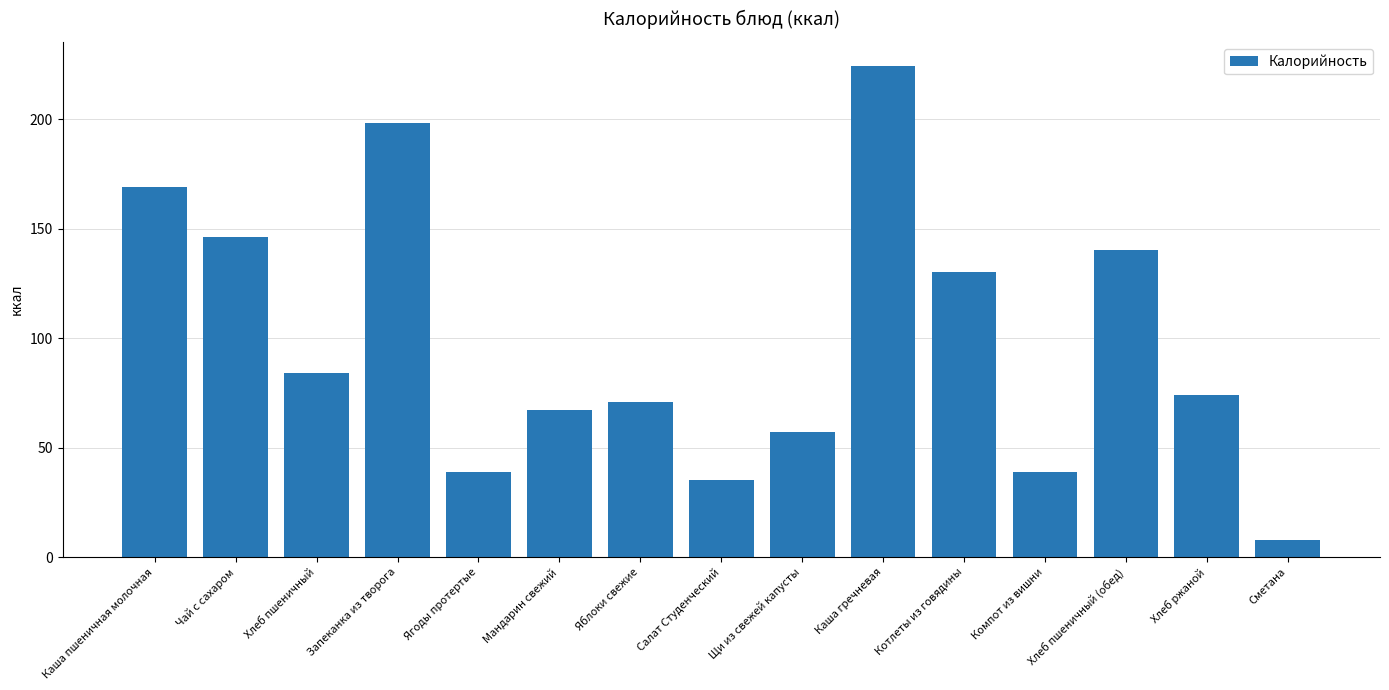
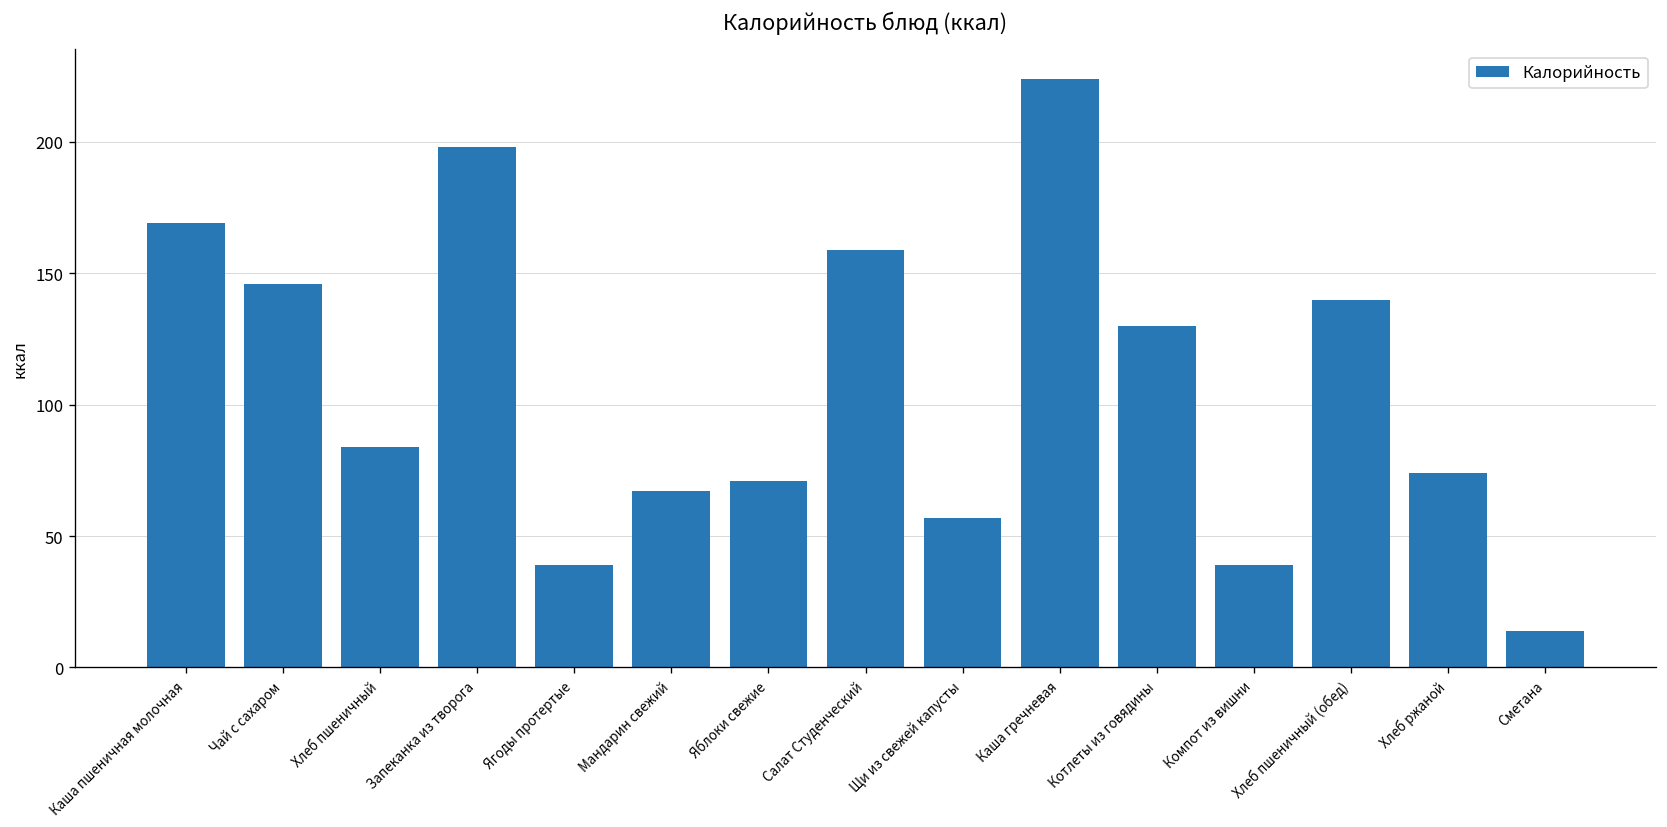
Салат Студенческий: 35 -> 159
Сметана: 8 -> 14
